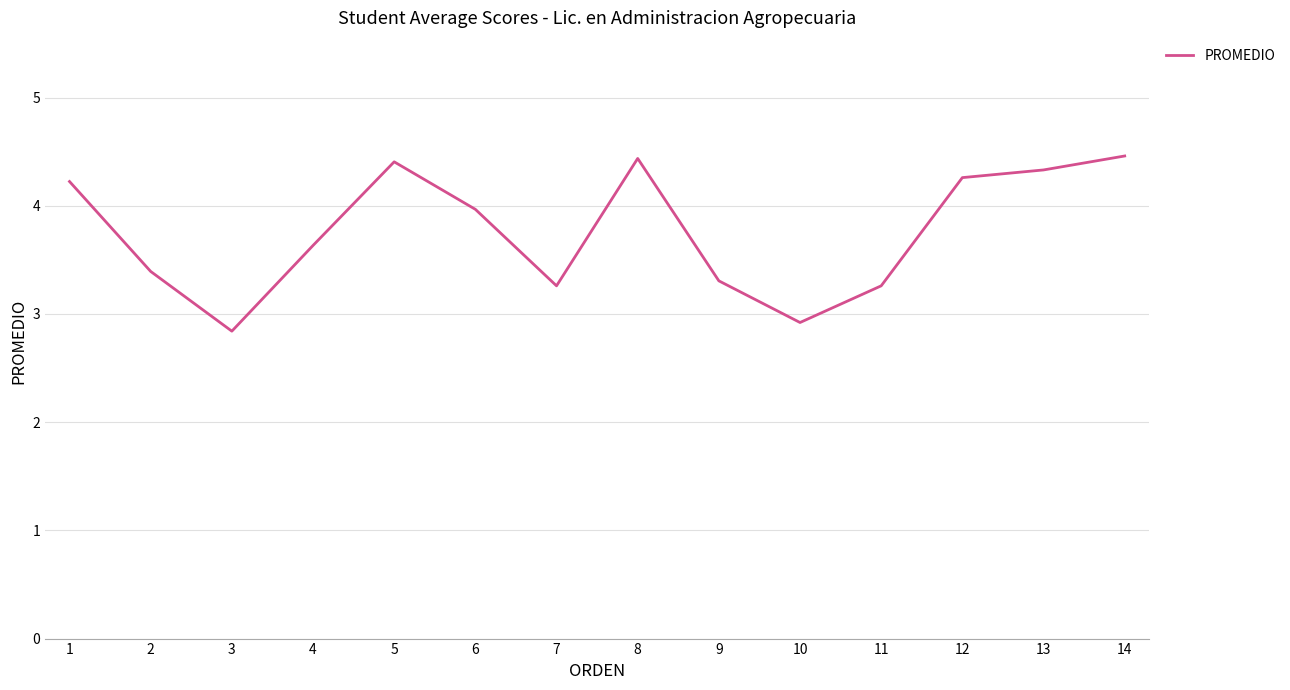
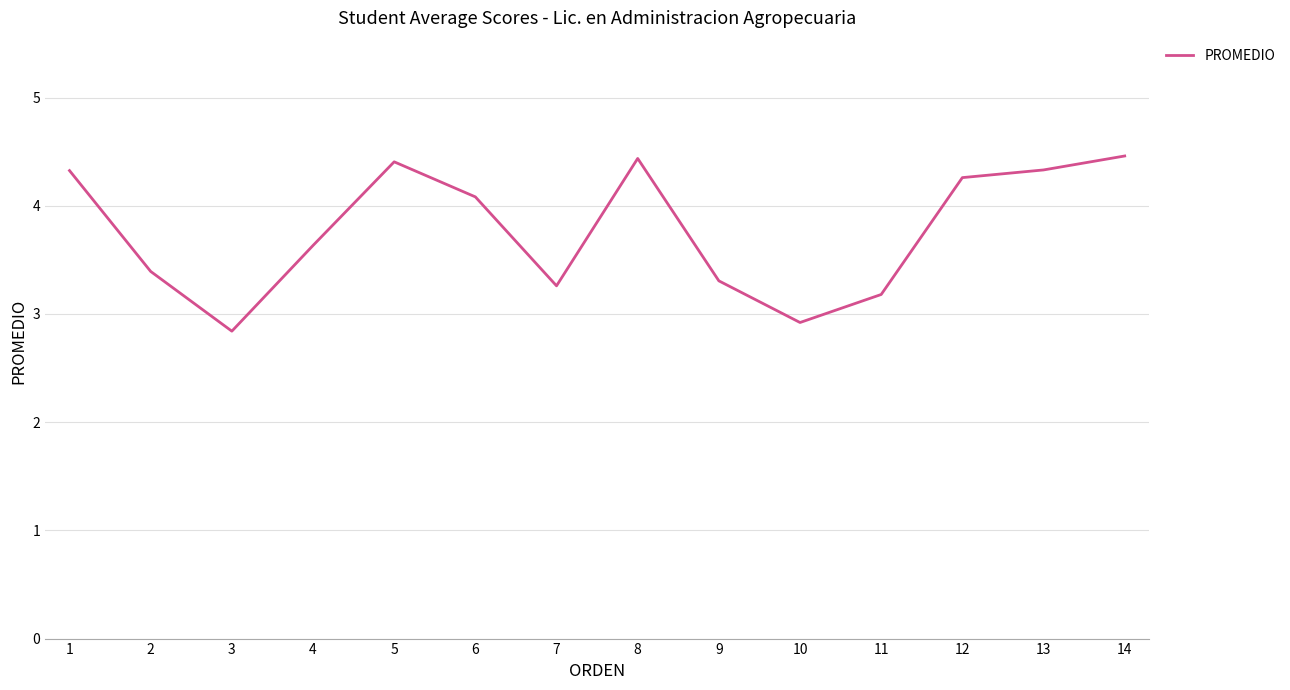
1: 4.22 -> 4.33
6: 3.97 -> 4.08
11: 3.26 -> 3.18
